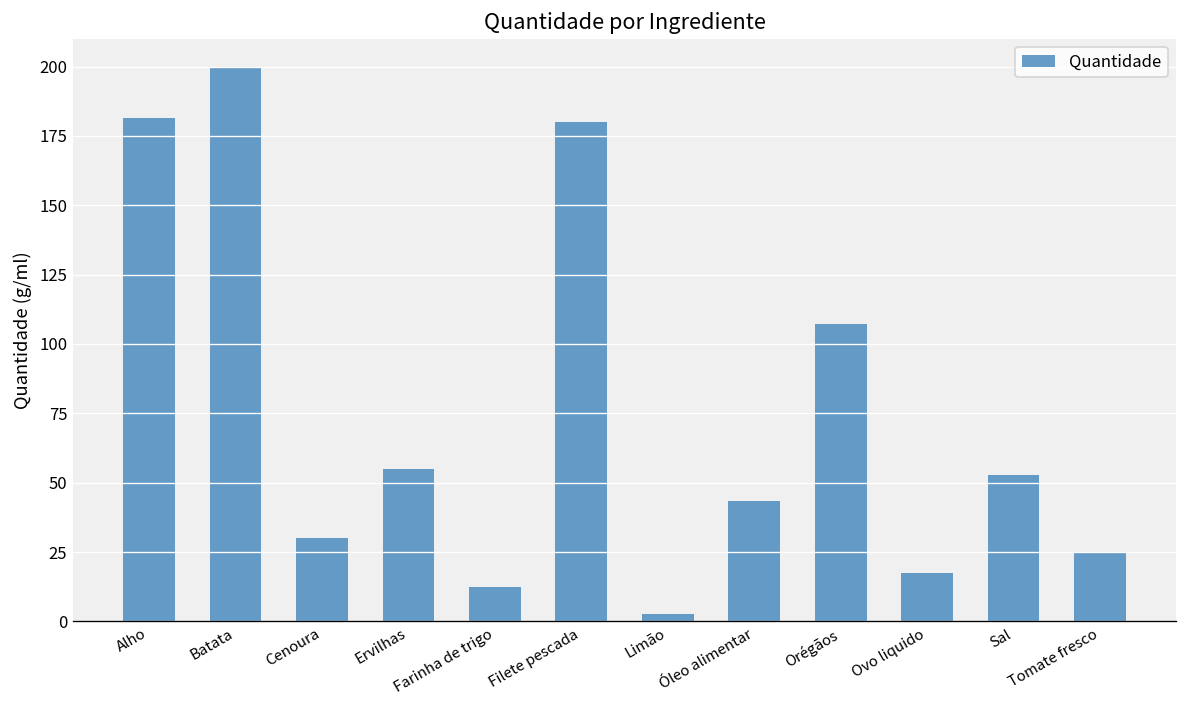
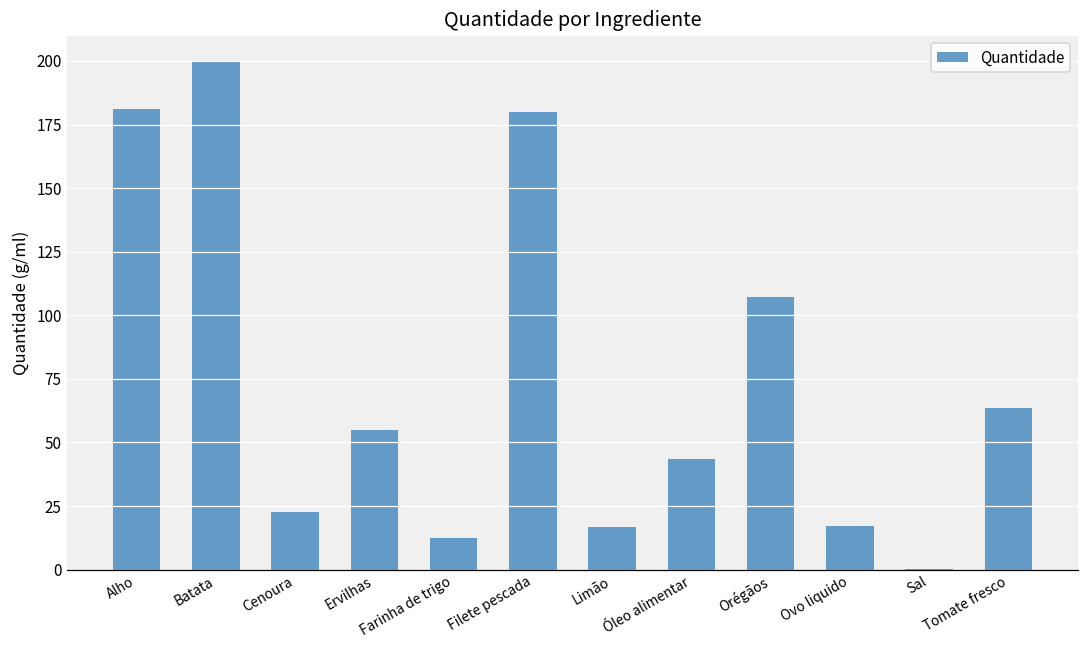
Cenoura: 30 -> 23
Limão: 3 -> 17
Sal: 53 -> 0
Tomate fresco: 25 -> 64
